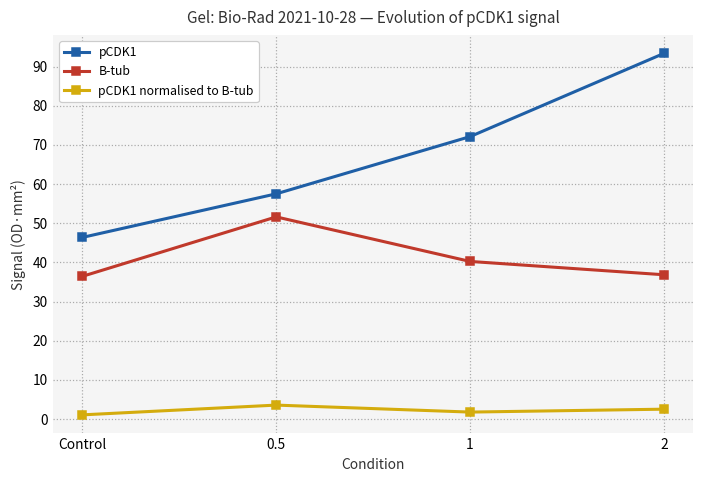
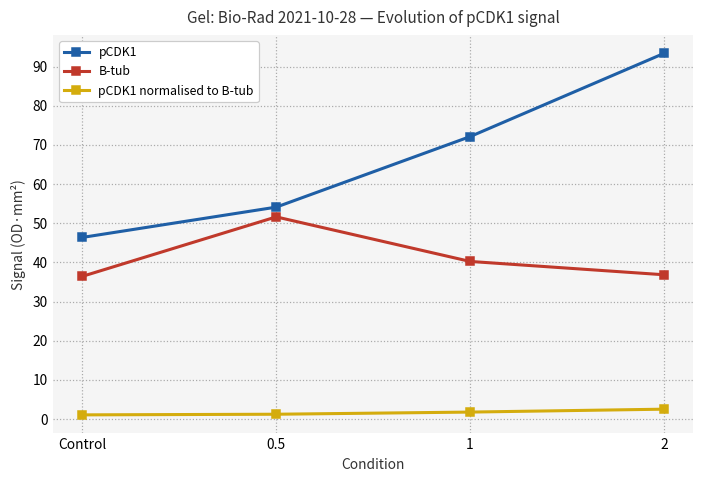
pCDK1, 0.5: 58 -> 54
pCDK1 normalised to B-tub, 0.5: 4 -> 1
